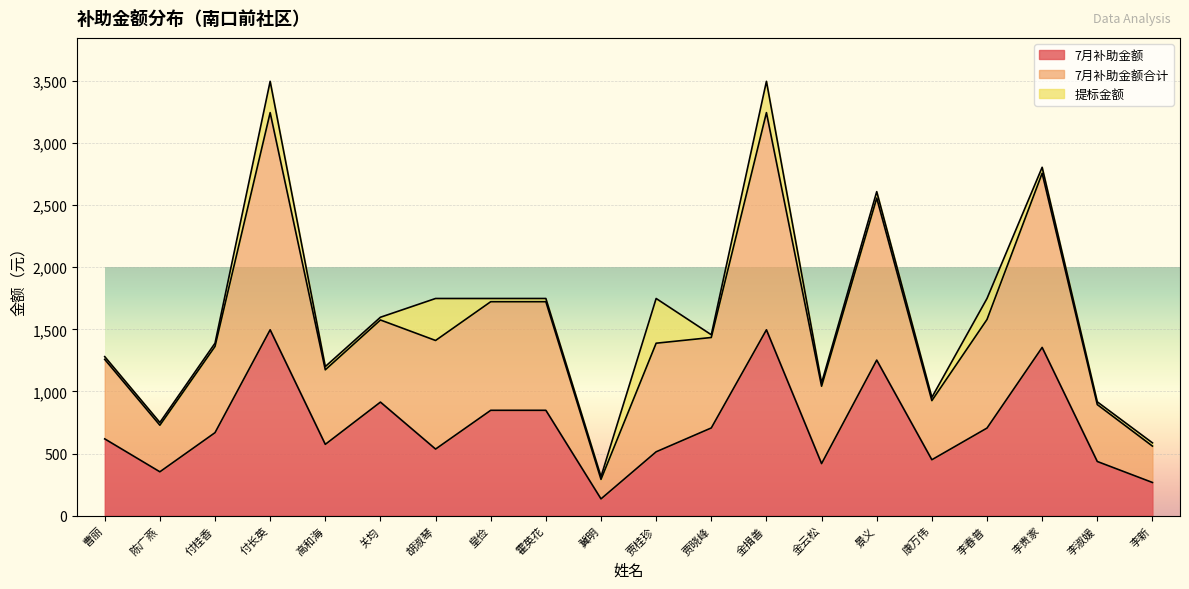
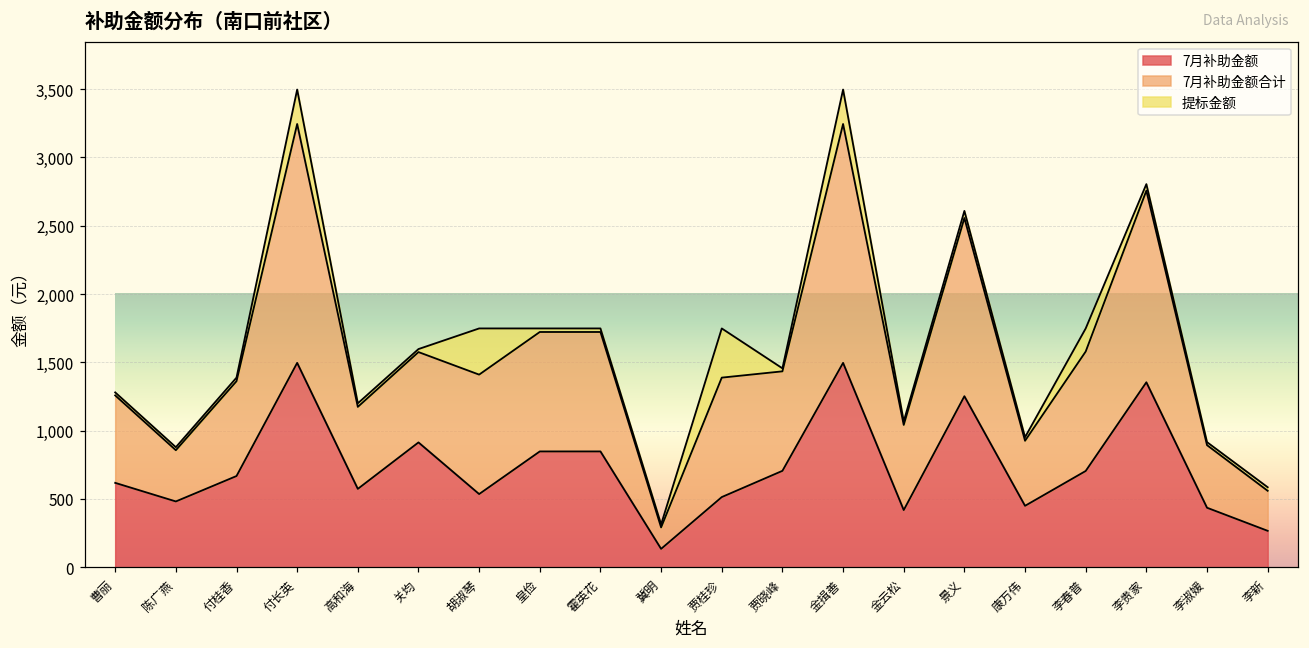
7月补助金额, 陈广燕: 350 -> 480
